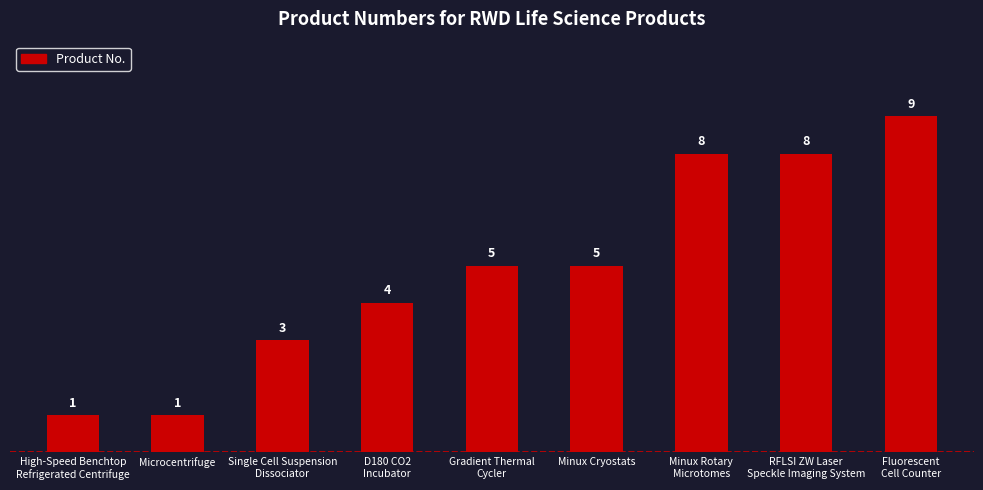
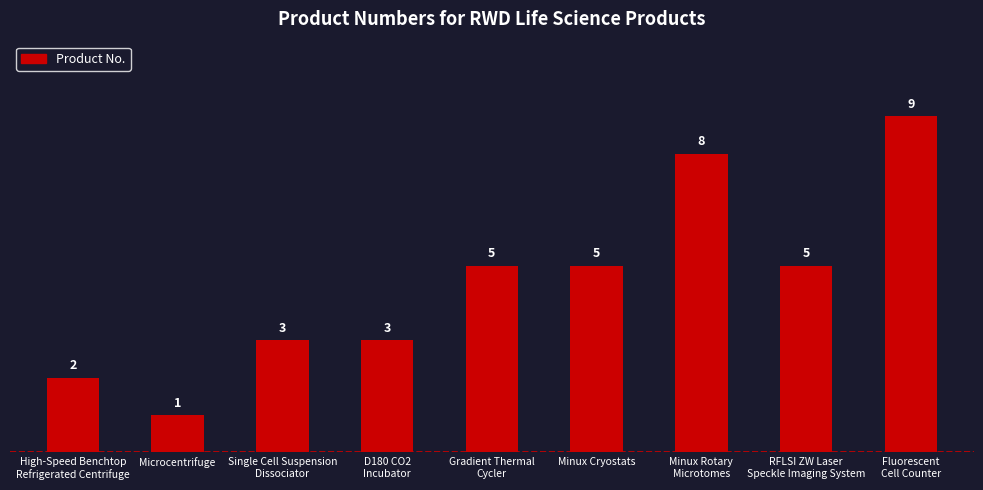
High-Speed Benchtop Refrigerated Centrifuge: 1 -> 2
D180 CO2 Incubator: 4 -> 3
RFLSI ZW Laser Speckle Imaging System: 8 -> 5
